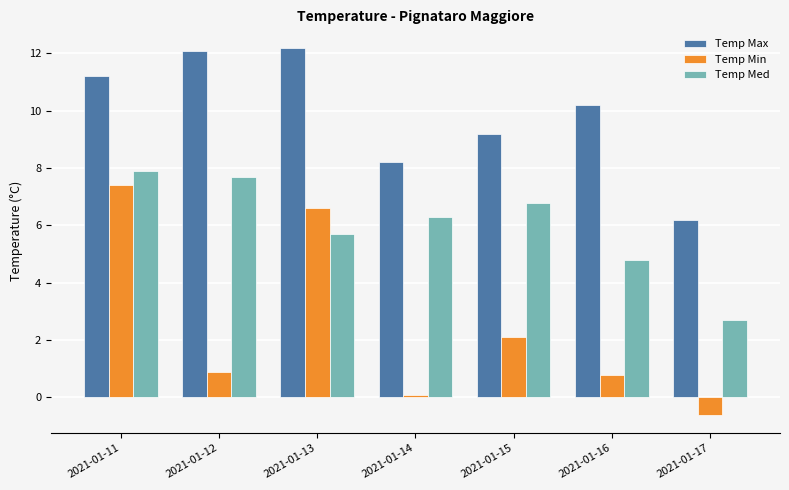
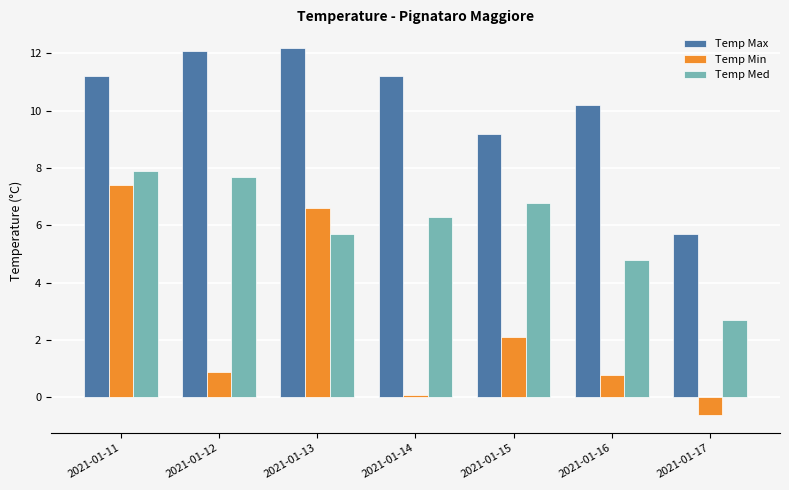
Temp Max, 2021-01-14: 8.2 -> 11.2
Temp Max, 2021-01-17: 6.2 -> 5.7
